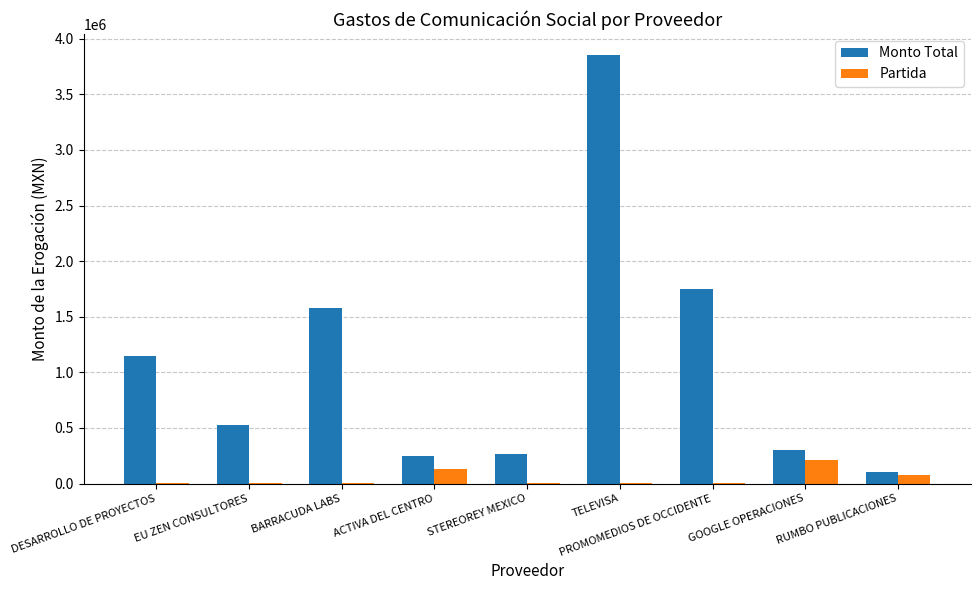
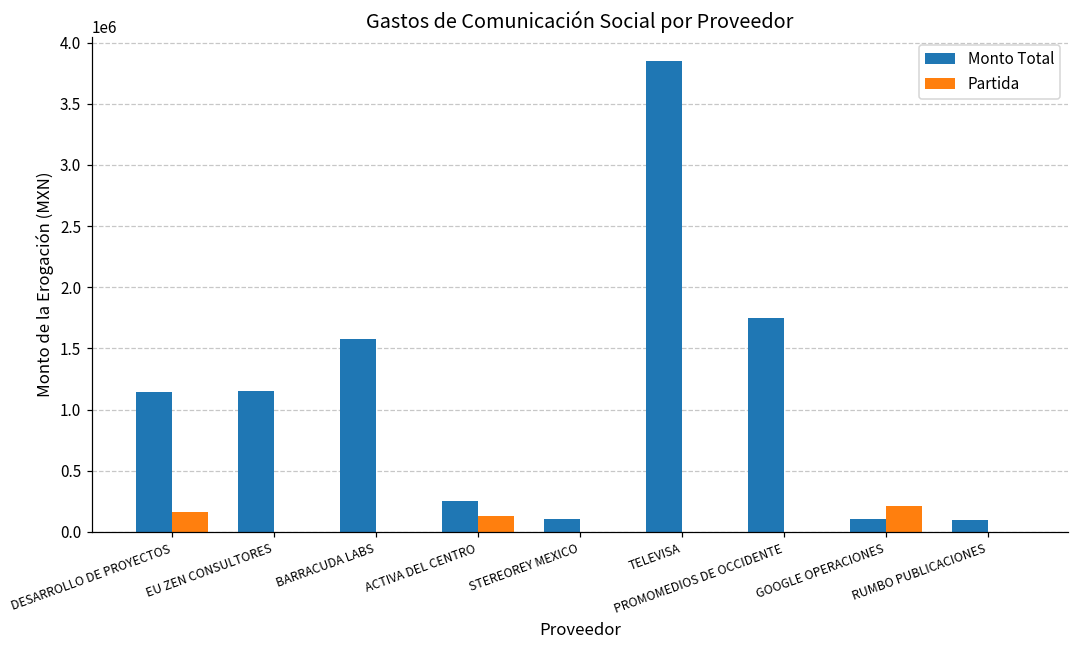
Partida, DESARROLLO DE PROYECTOS: 0 -> 170000
Monto Total, EU ZEN CONSULTORES: 530000 -> 1150000
Monto Total, STEREOREY MEXICO: 270000 -> 110000
Monto Total, GOOGLE OPERACIONES: 300000 -> 100000
Partida, RUMBO PUBLICACIONES: 70000 -> 0
